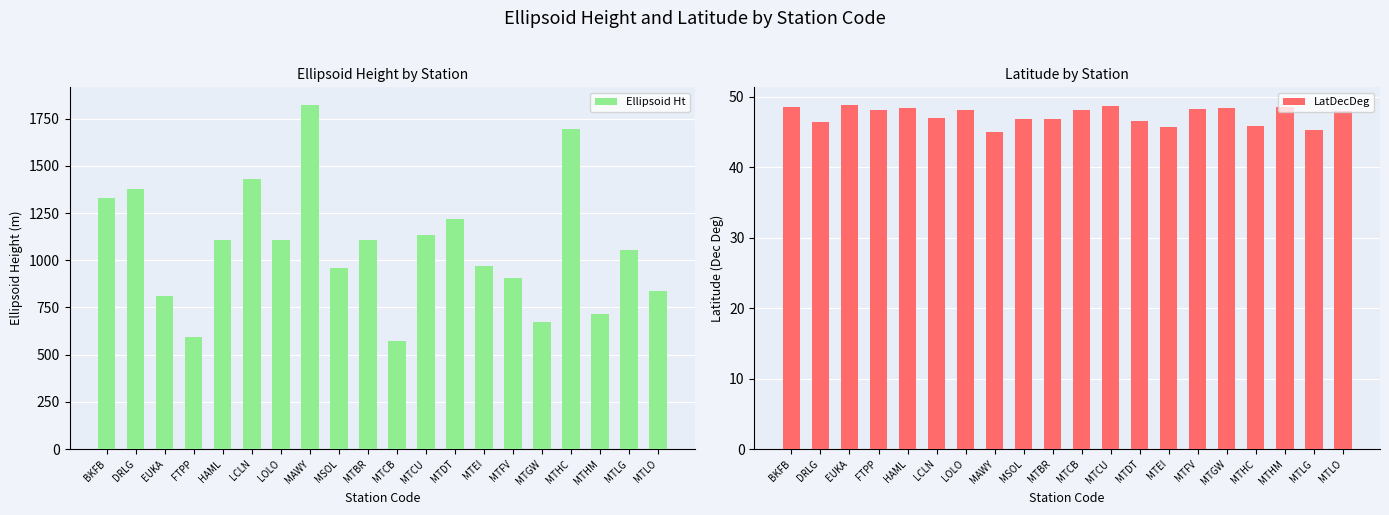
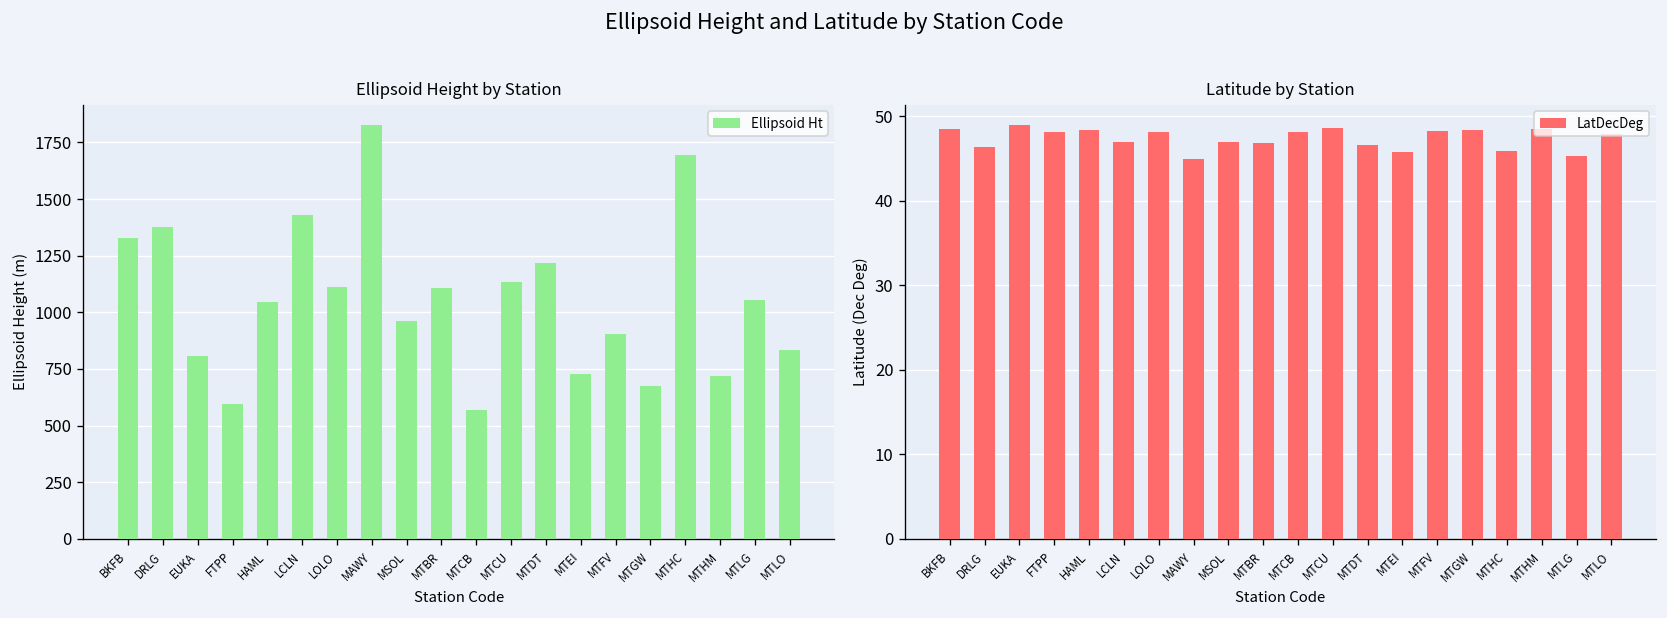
Ellipsoid Height by Station, HAML: 1110 -> 1040
Ellipsoid Height by Station, MTEI: 970 -> 730
